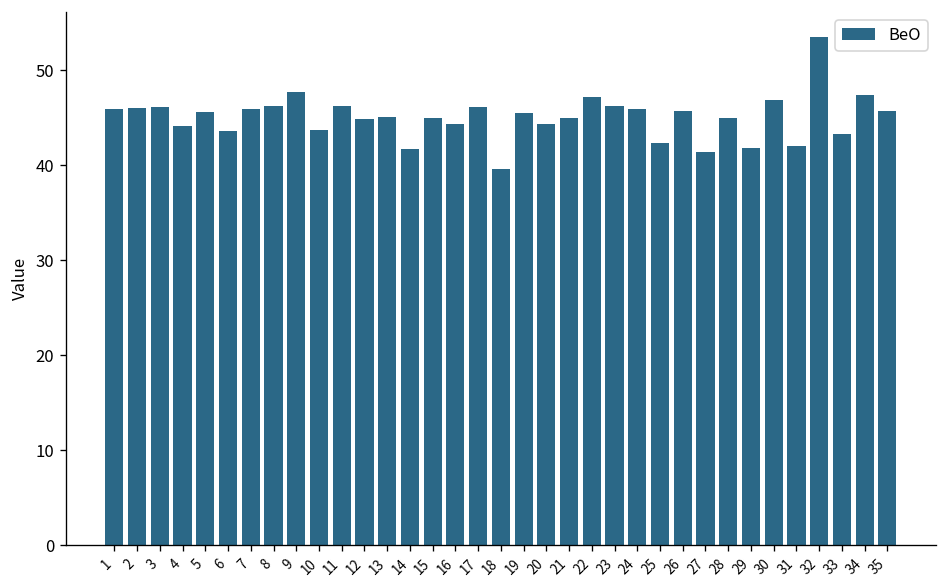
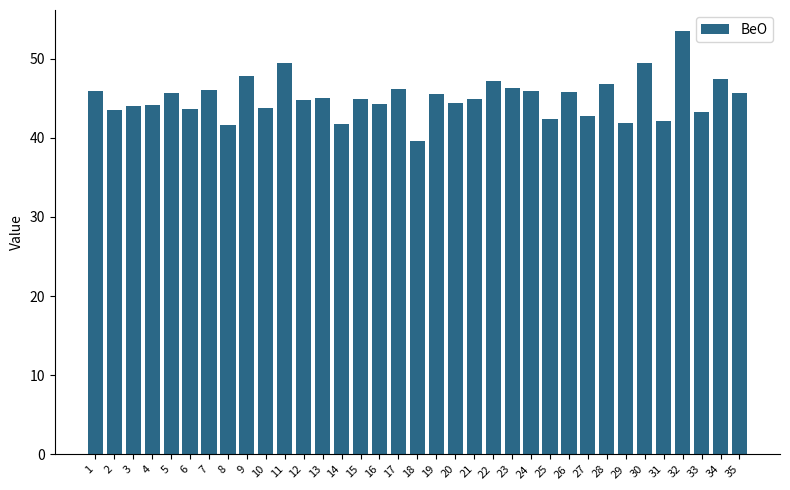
2: 46 -> 44
3: 46 -> 44
8: 46 -> 42
11: 46 -> 50
27: 41 -> 43
28: 45 -> 47
30: 47 -> 50
